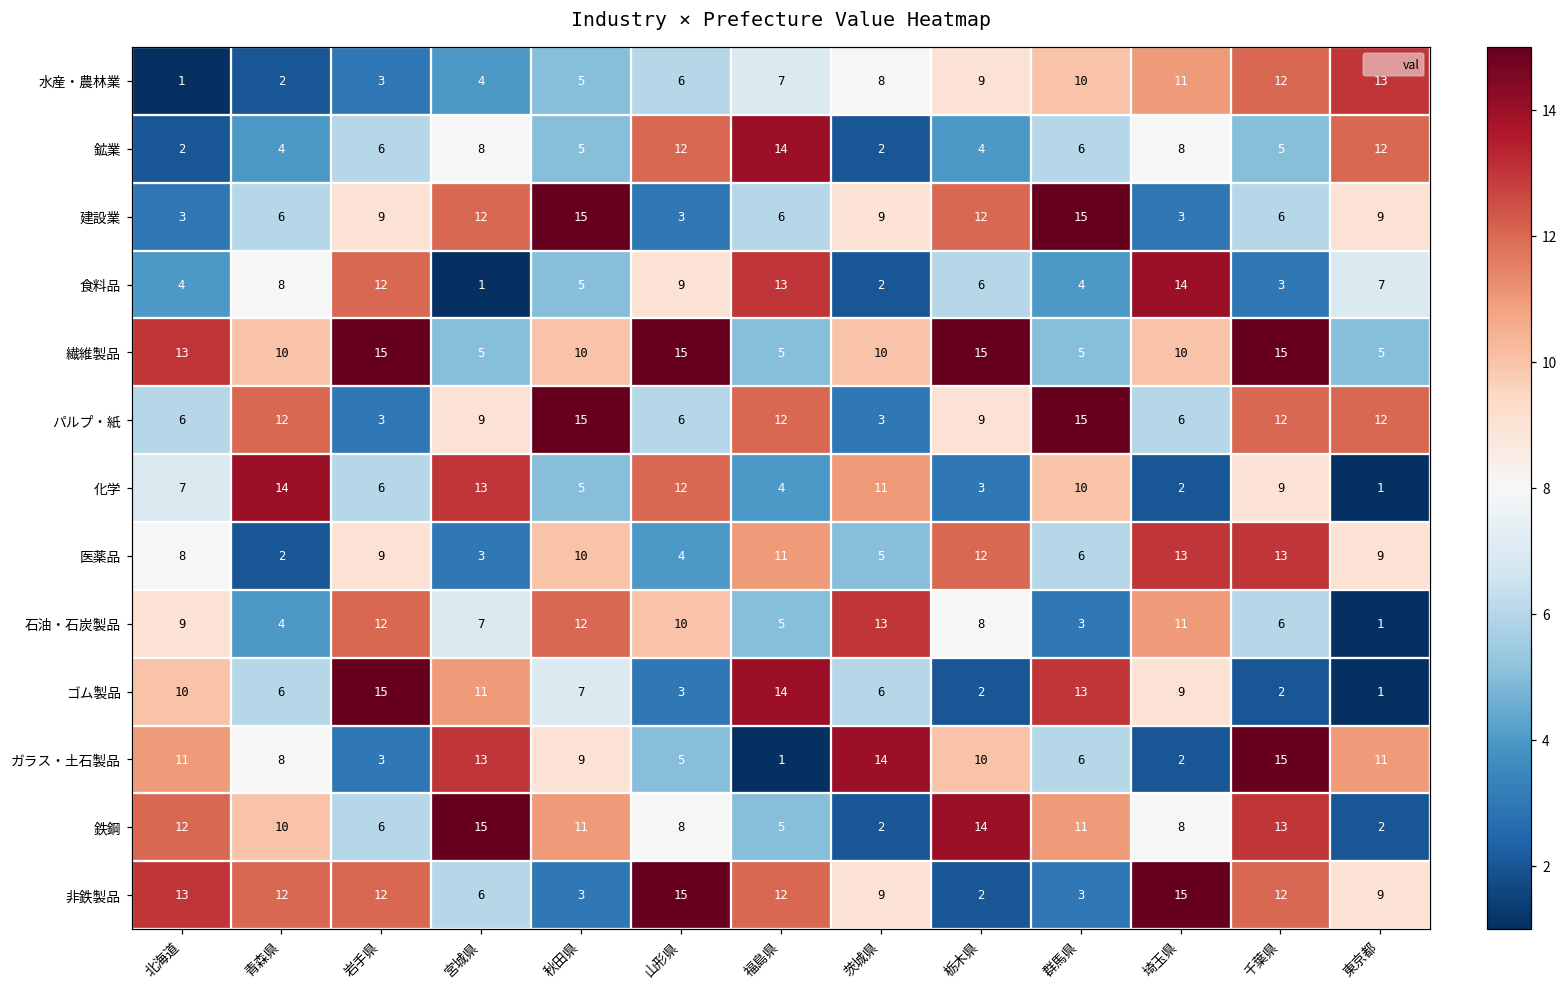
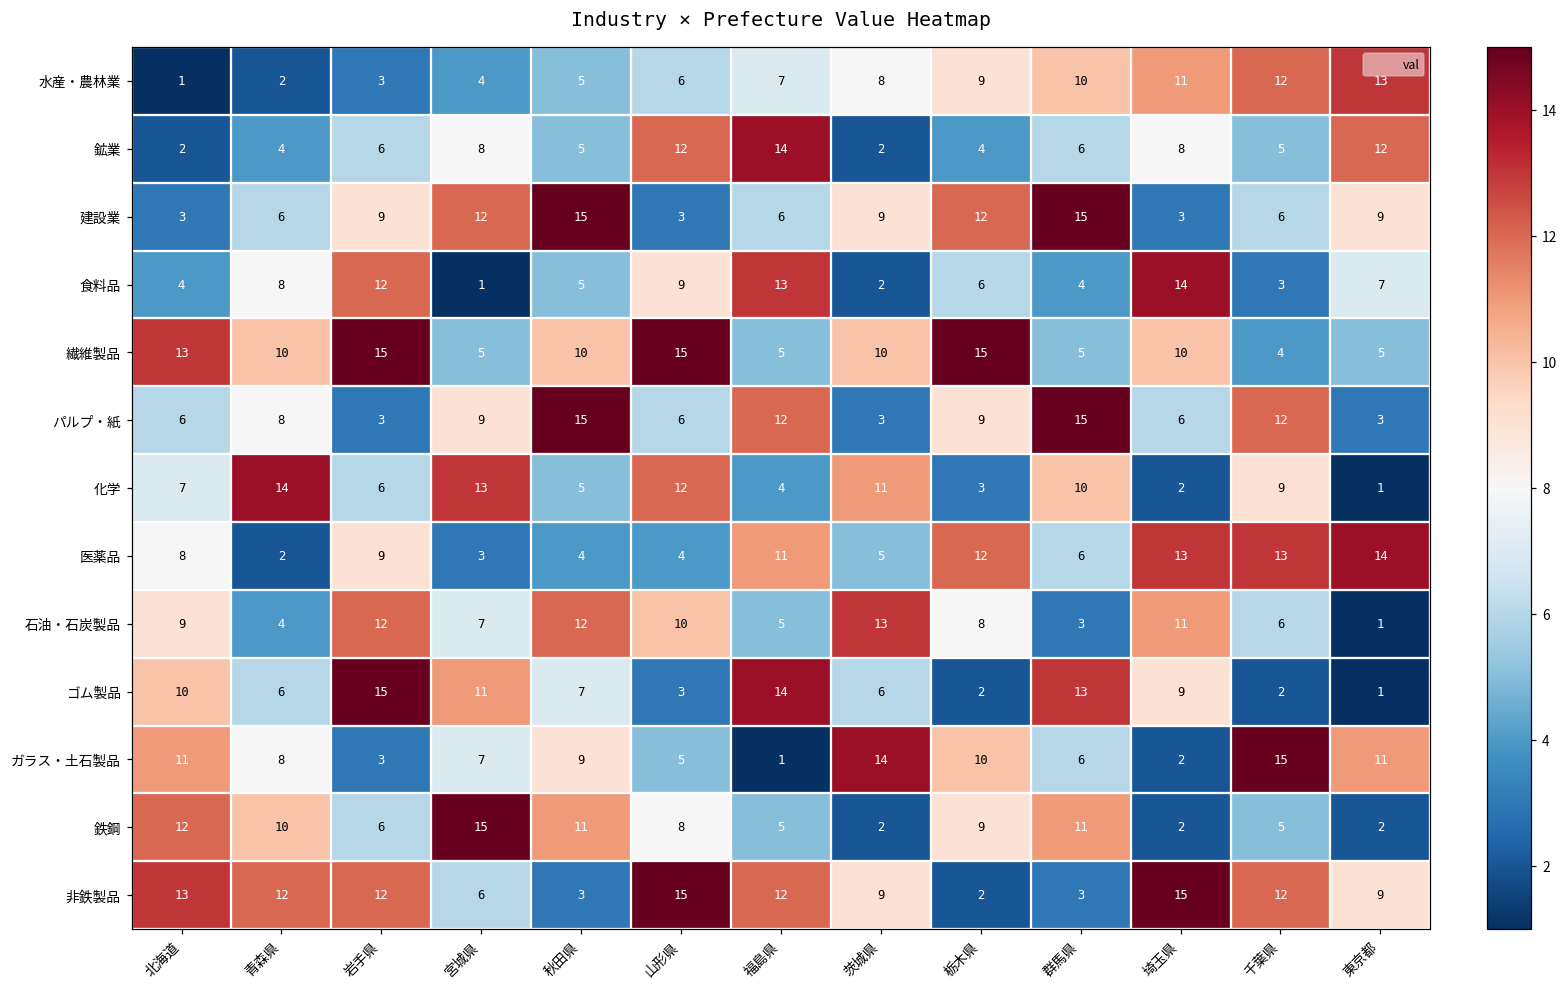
繊維製品, 千葉県: 15 -> 4
パルプ・紙, 青森県: 12 -> 8
パルプ・紙, 東京都: 12 -> 3
医薬品, 秋田県: 10 -> 4
医薬品, 東京都: 9 -> 14
ガラス・土石製品, 宮城県: 13 -> 7
鉄鋼, 栃木県: 14 -> 9
鉄鋼, 埼玉県: 8 -> 2
鉄鋼, 千葉県: 13 -> 5
